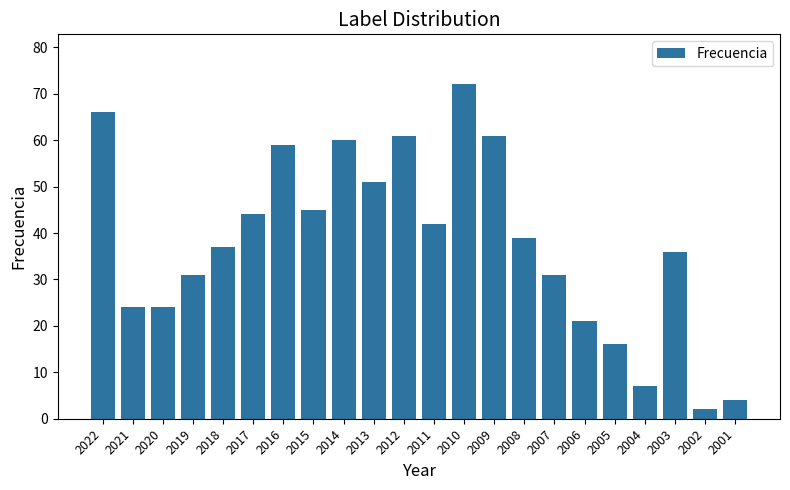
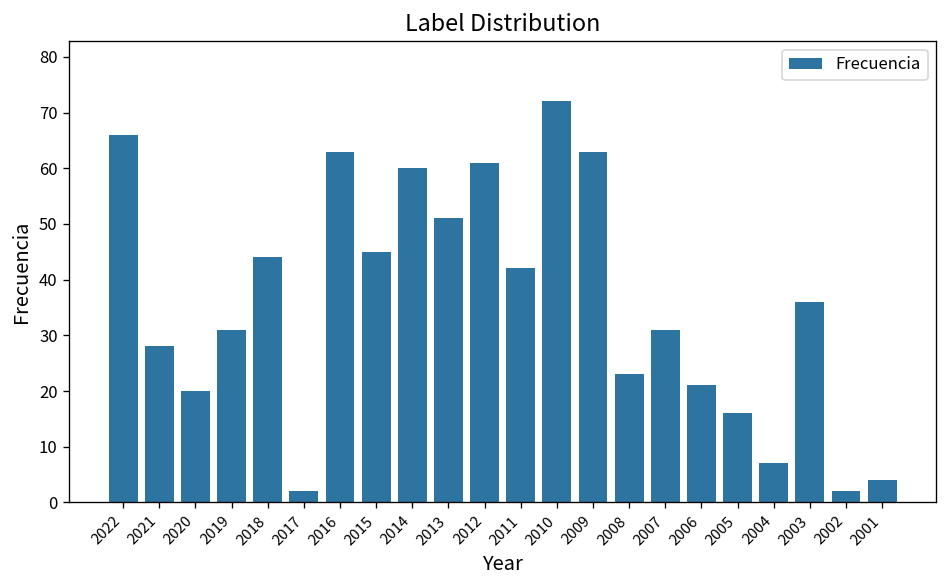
2021: 24 -> 28
2020: 24 -> 20
2018: 37 -> 44
2017: 44 -> 2
2016: 59 -> 63
2009: 61 -> 63
2008: 39 -> 23
